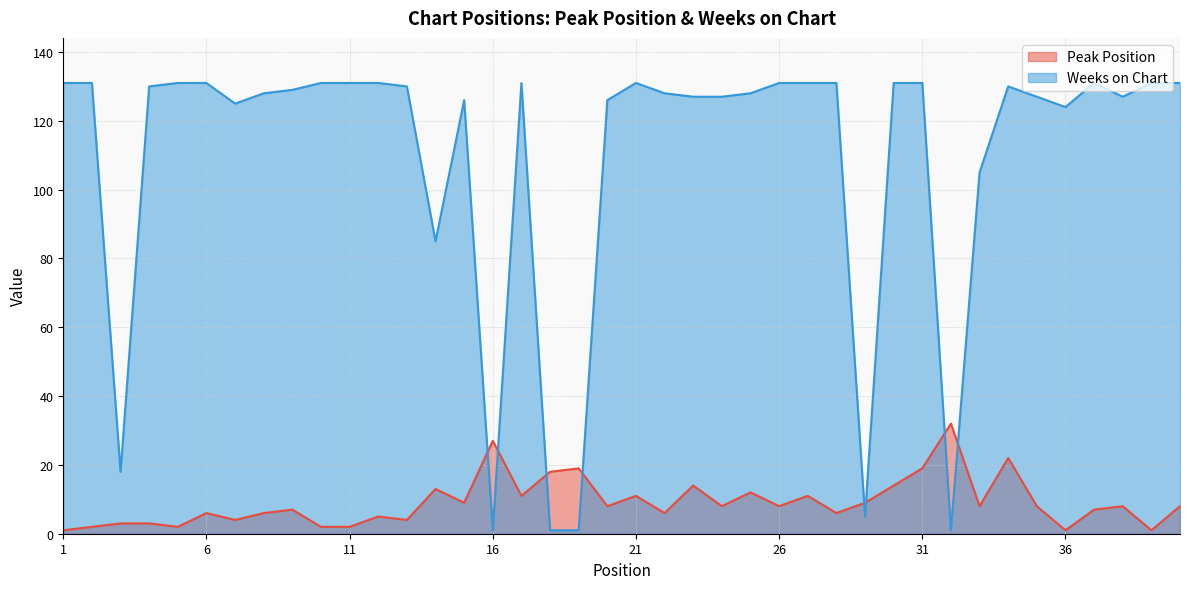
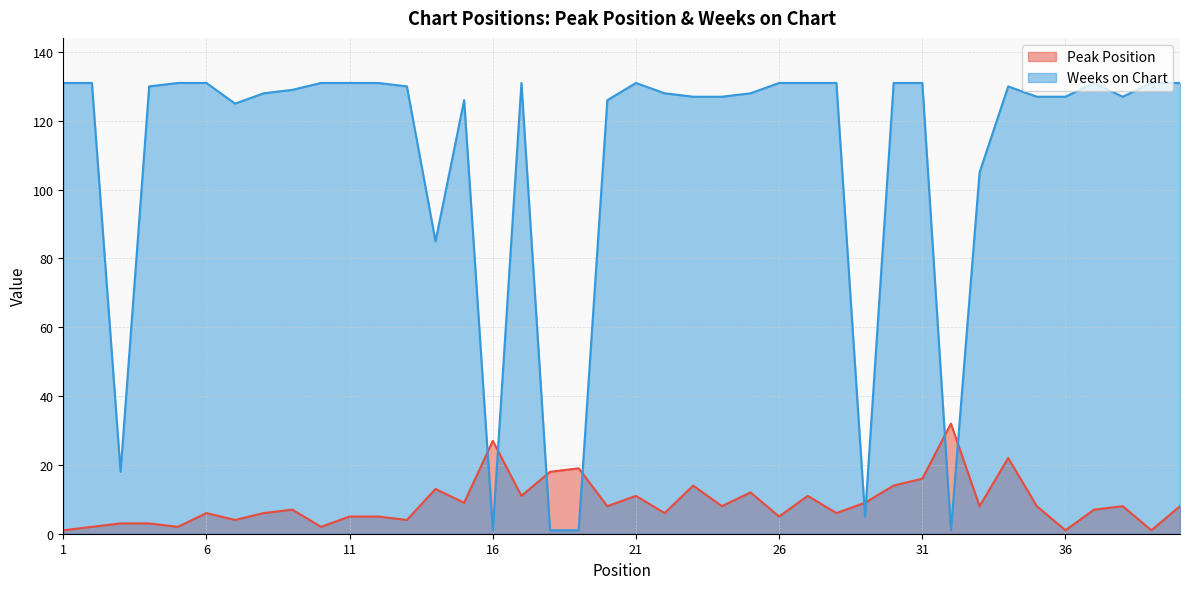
Peak Position, 11: 2 -> 5
Peak Position, 26: 8 -> 5
Peak Position, 31: 19 -> 16
Weeks on Chart, 36: 124 -> 127
